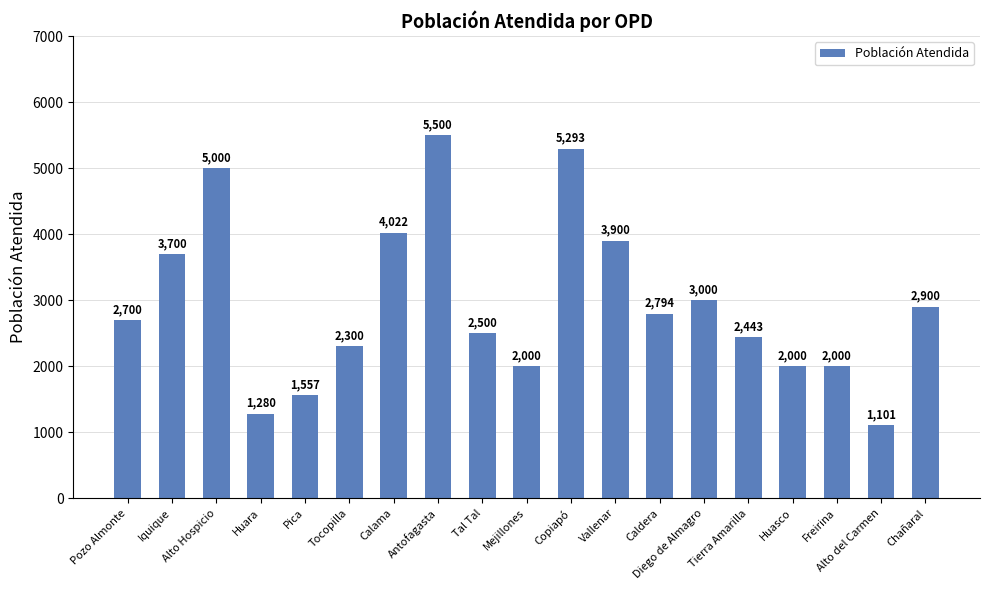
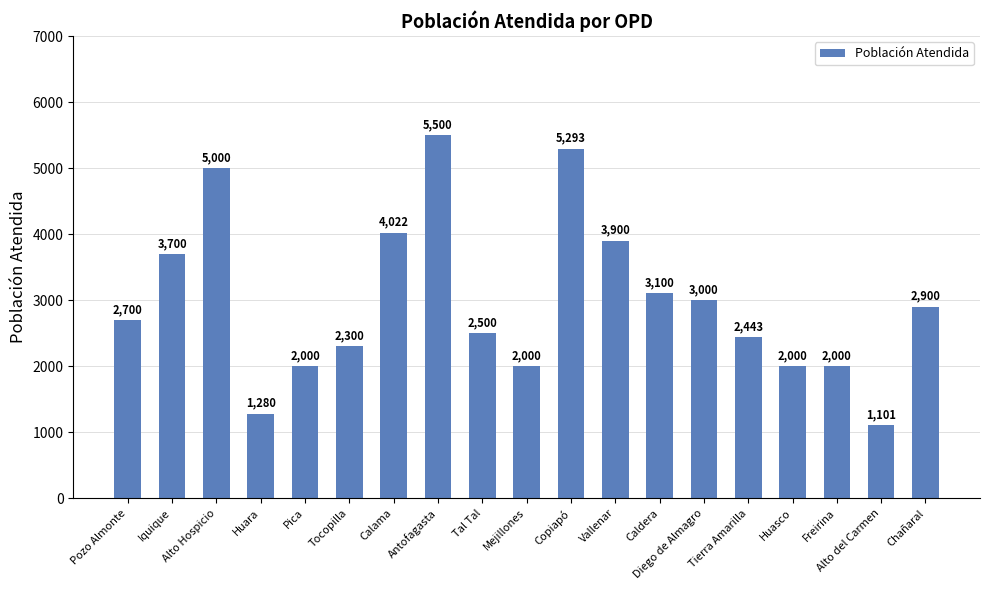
Pica: 1,557 -> 2,000
Caldera: 2,794 -> 3,100
